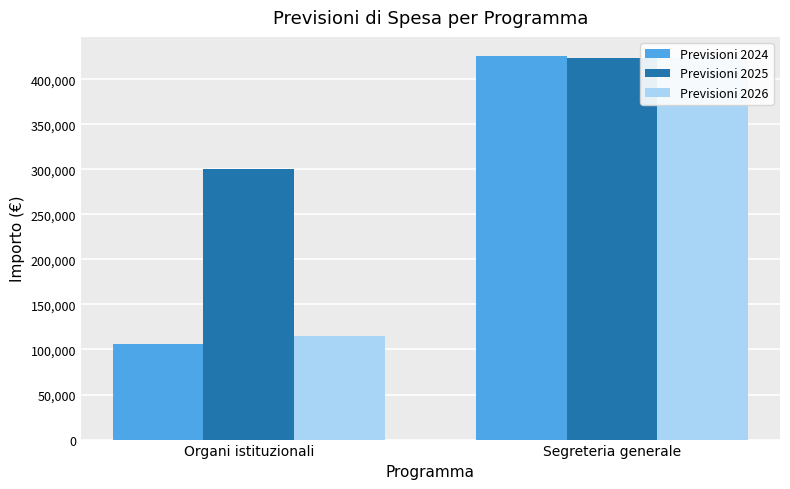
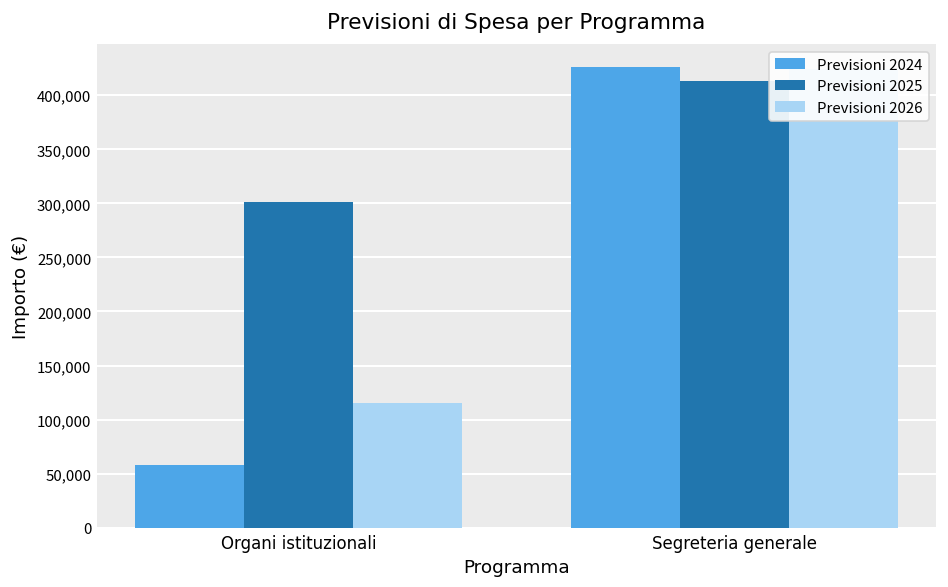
Previsioni 2024, Organi istituzionali: 110,000 -> 60,000
Previsioni 2025, Segreteria generale: 420,000 -> 410,000
